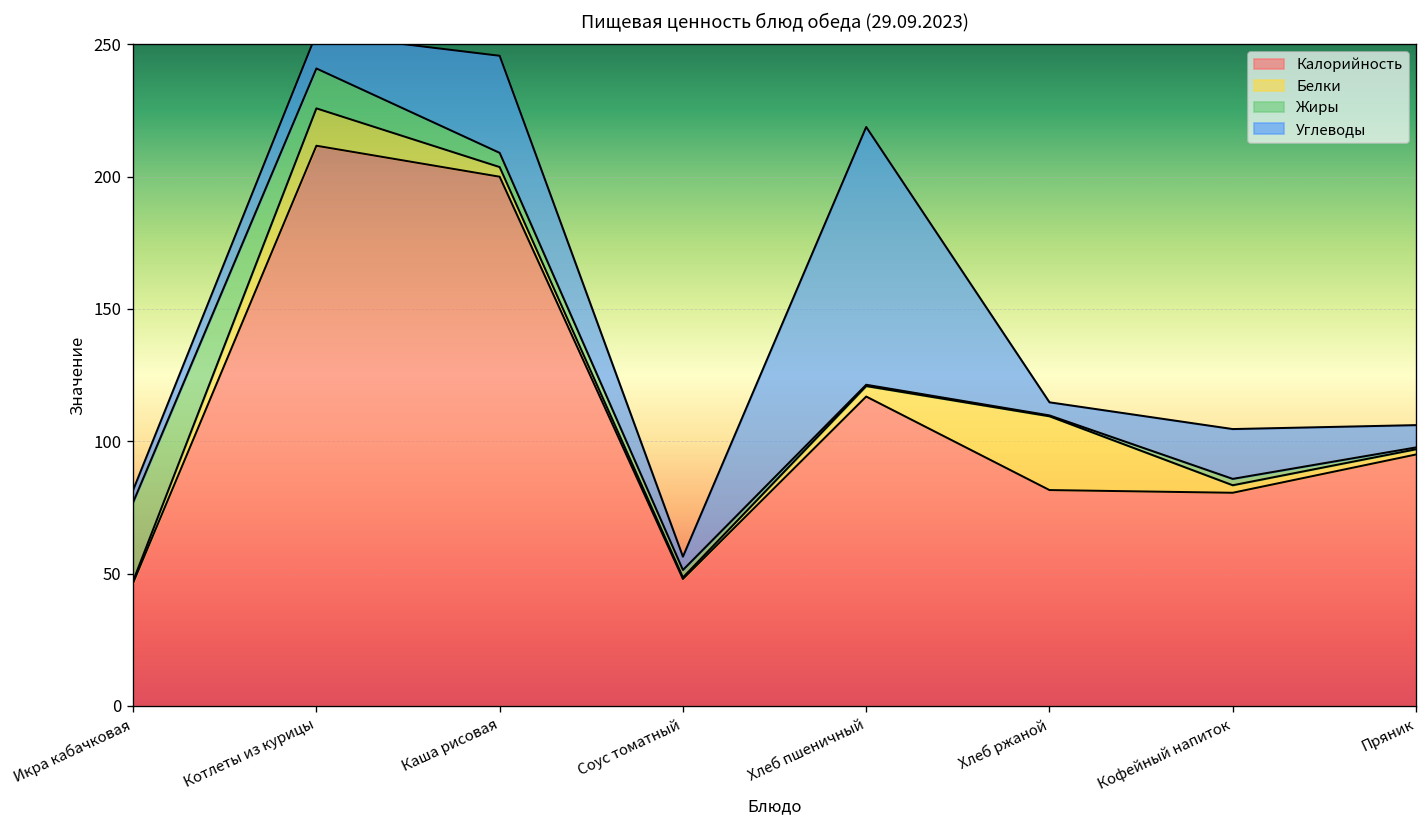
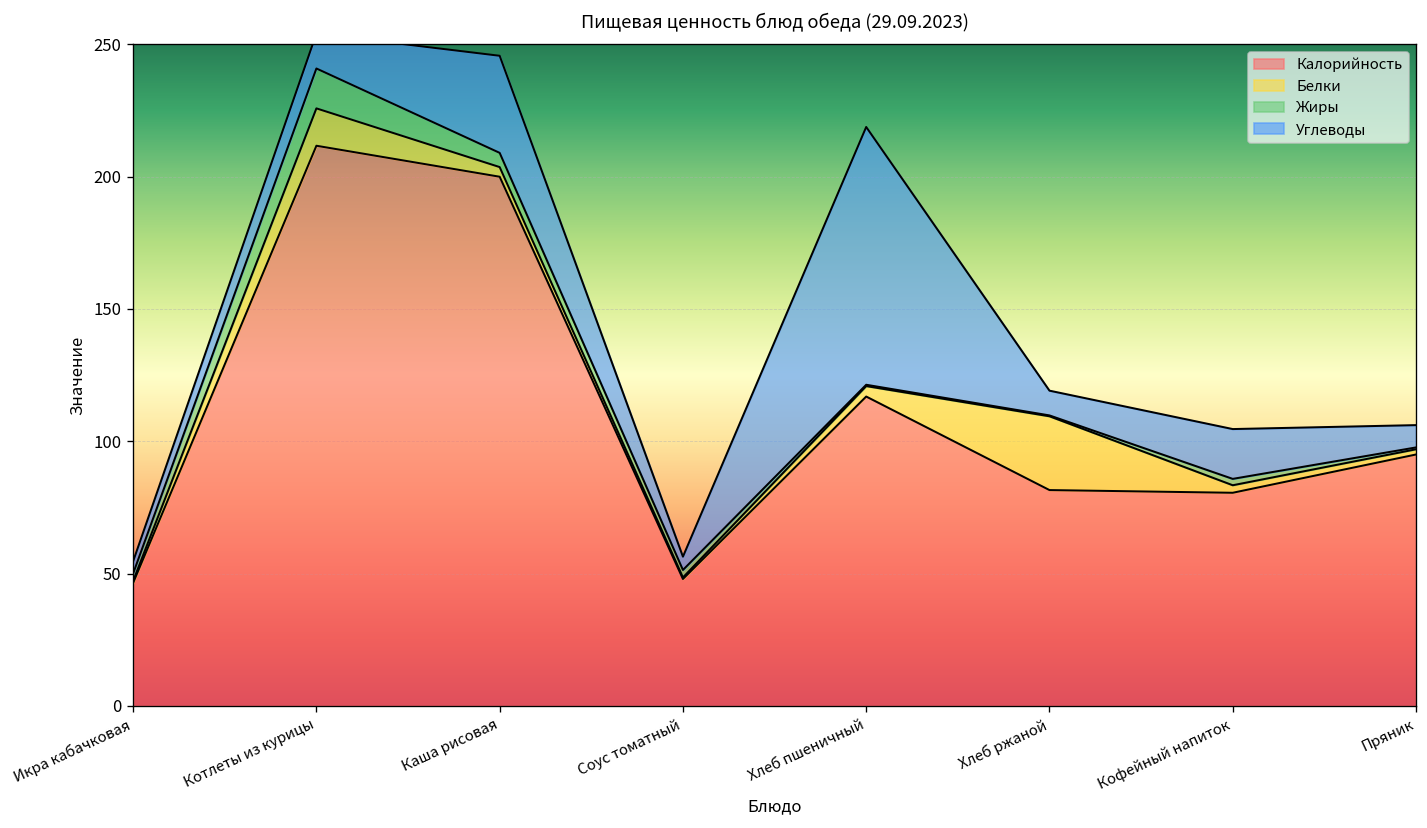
Жиры, Икра кабачковая: 30 -> 3
Углеводы, Хлеб ржаной: 5 -> 9
